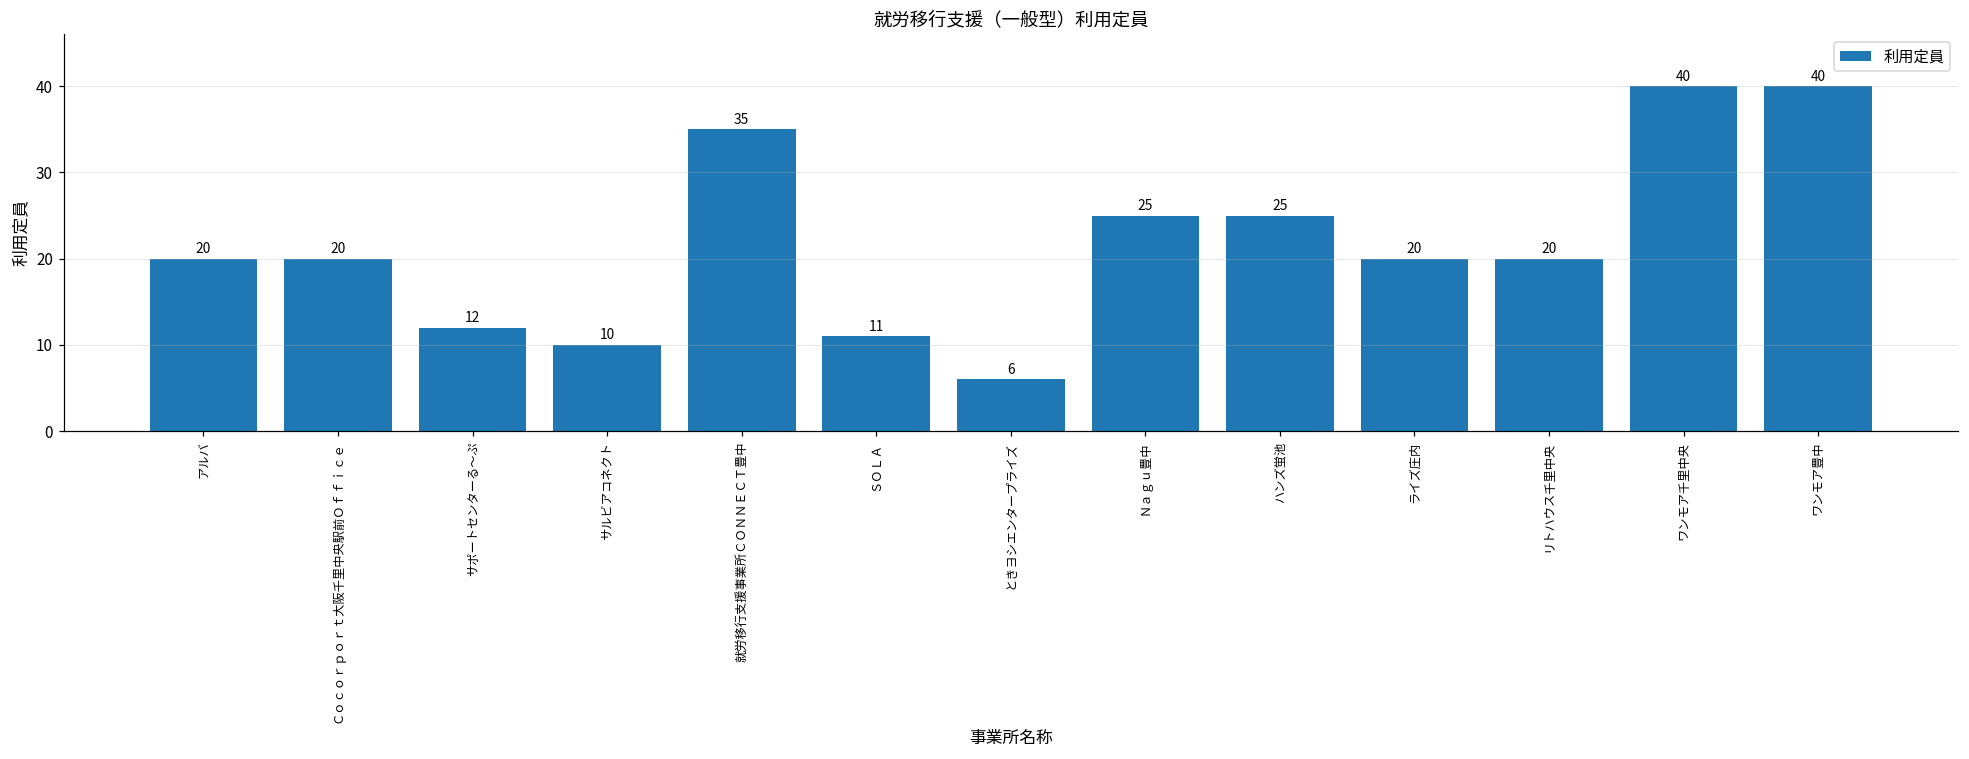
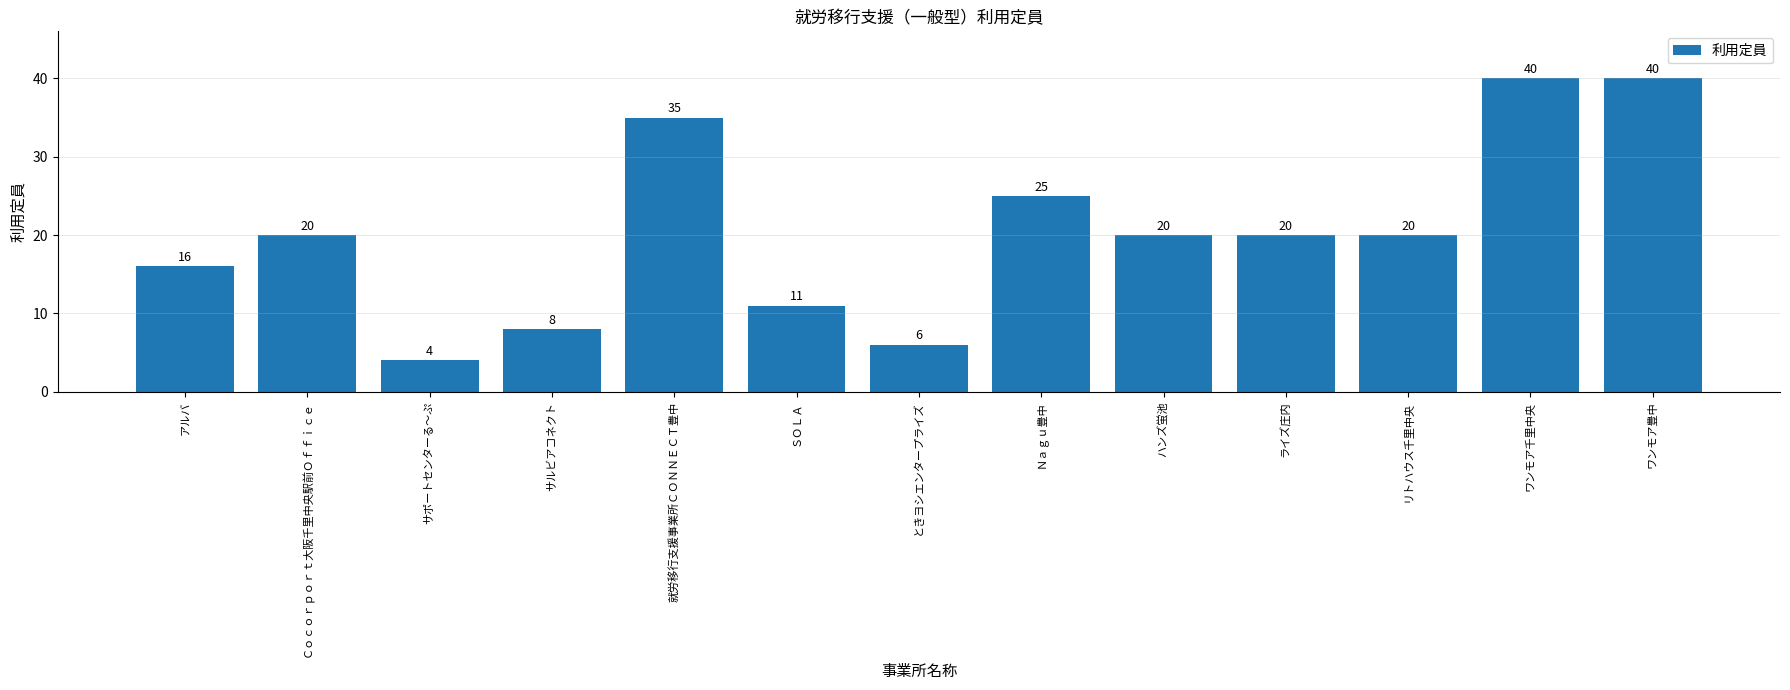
アルバ: 20 -> 16
サポートセンターる～ぷ: 12 -> 4
サルビアコネクト: 10 -> 8
ハンズ蛍池: 25 -> 20
